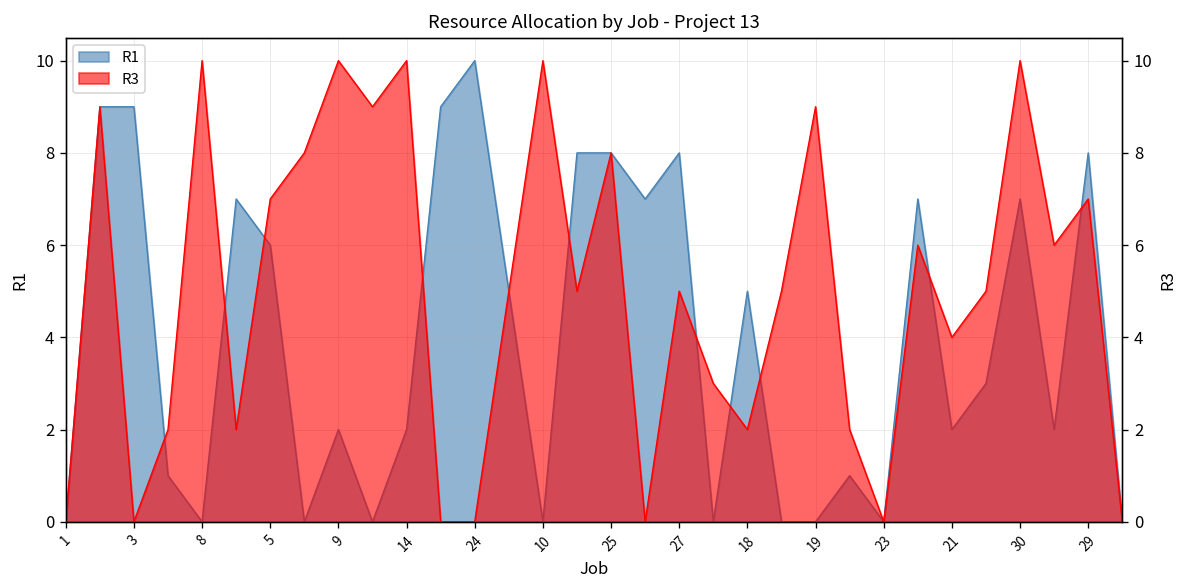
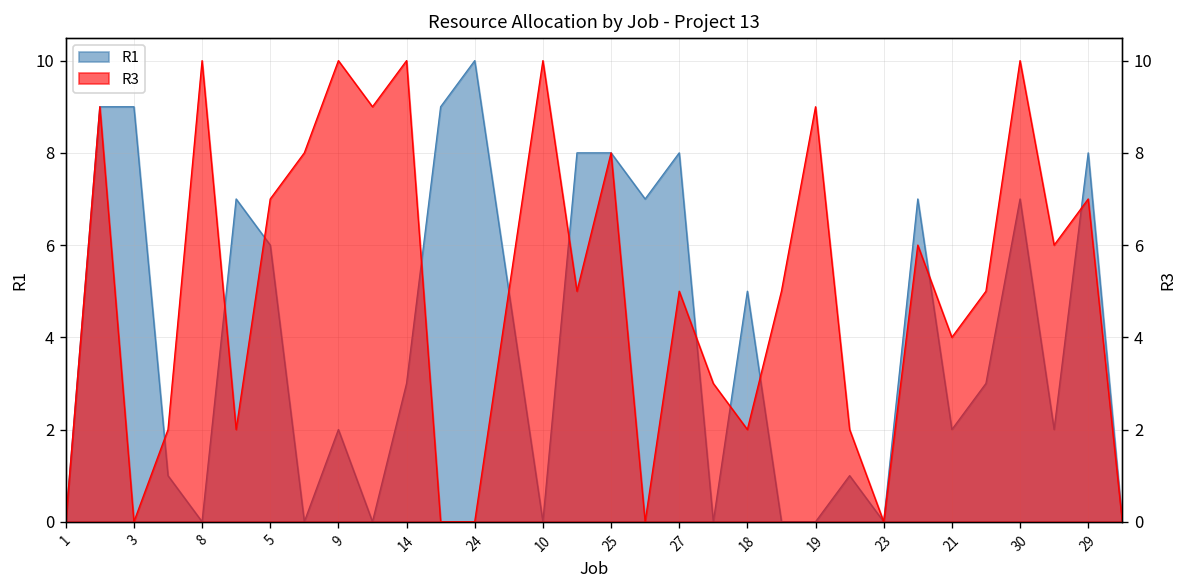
R1, 14: 2 -> 3
